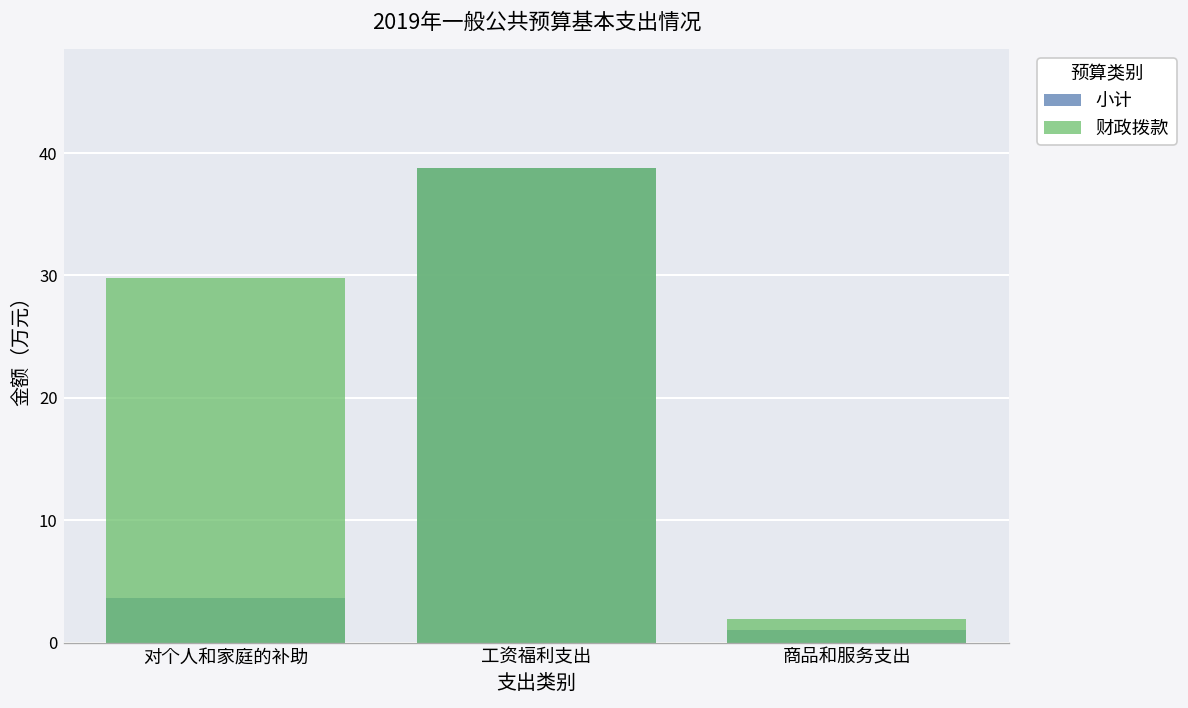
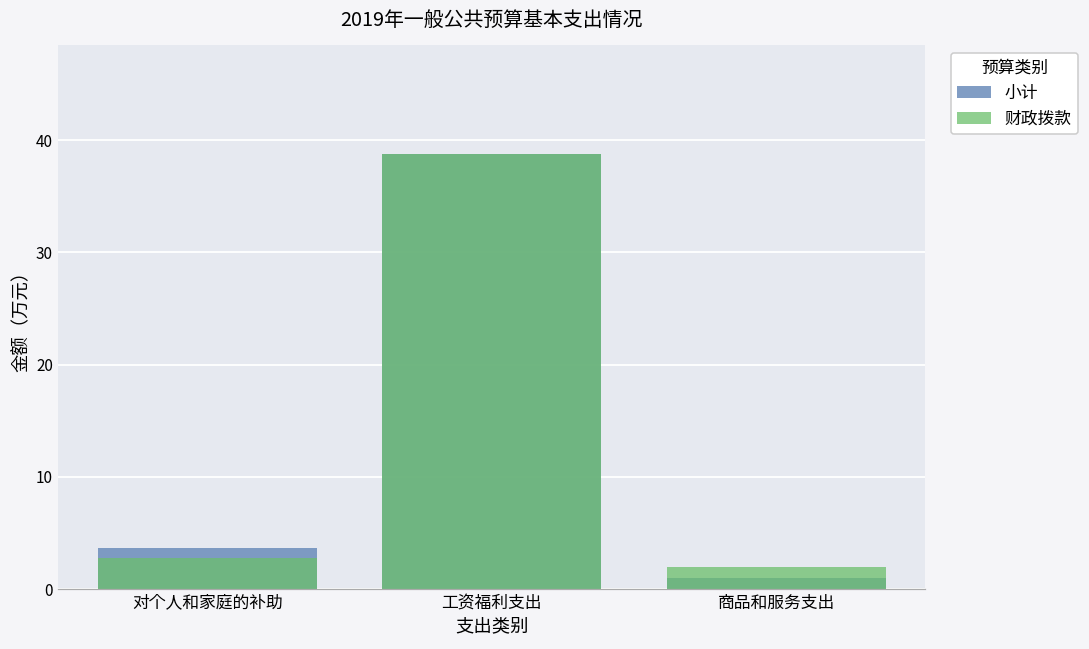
财政拨款, 对个人和家庭的补助: 29.8 -> 2.8
